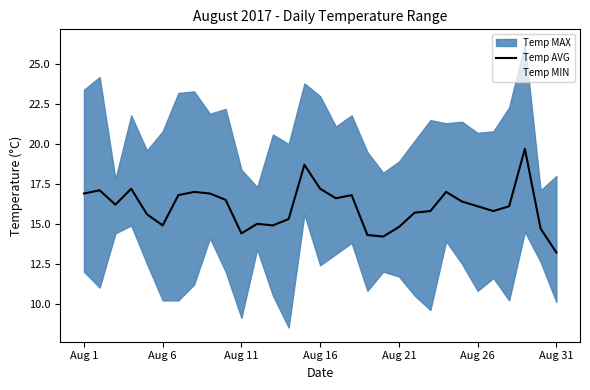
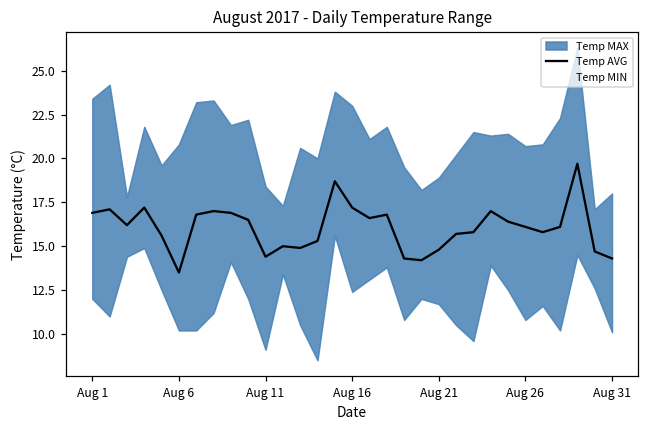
Temp AVG, Aug 6: 14.9 -> 13.5
Temp AVG, Aug 31: 13.2 -> 14.3
